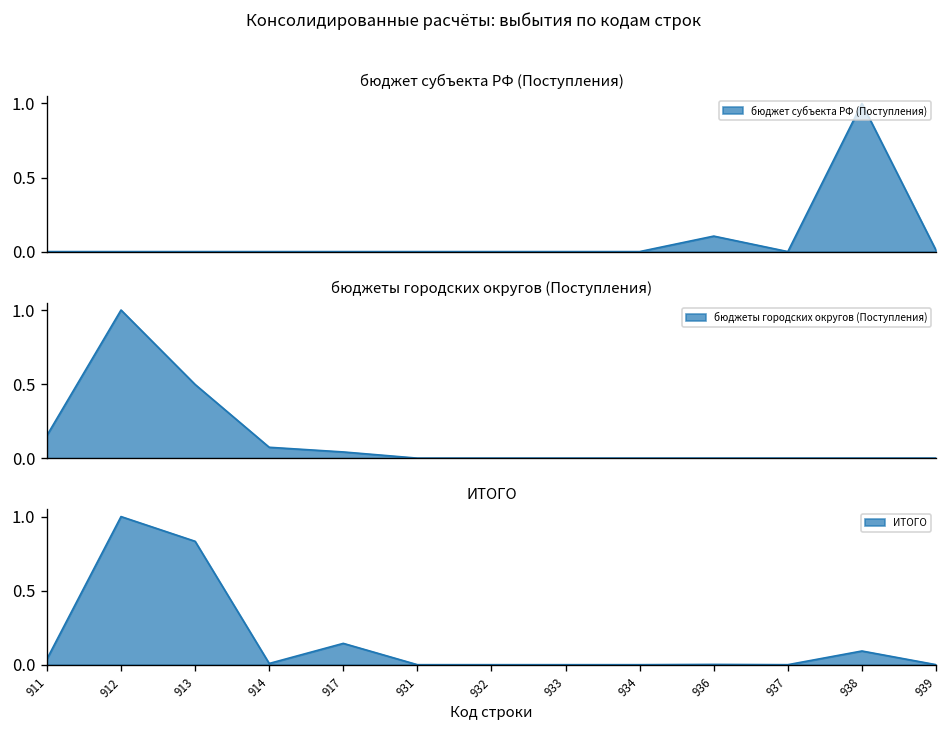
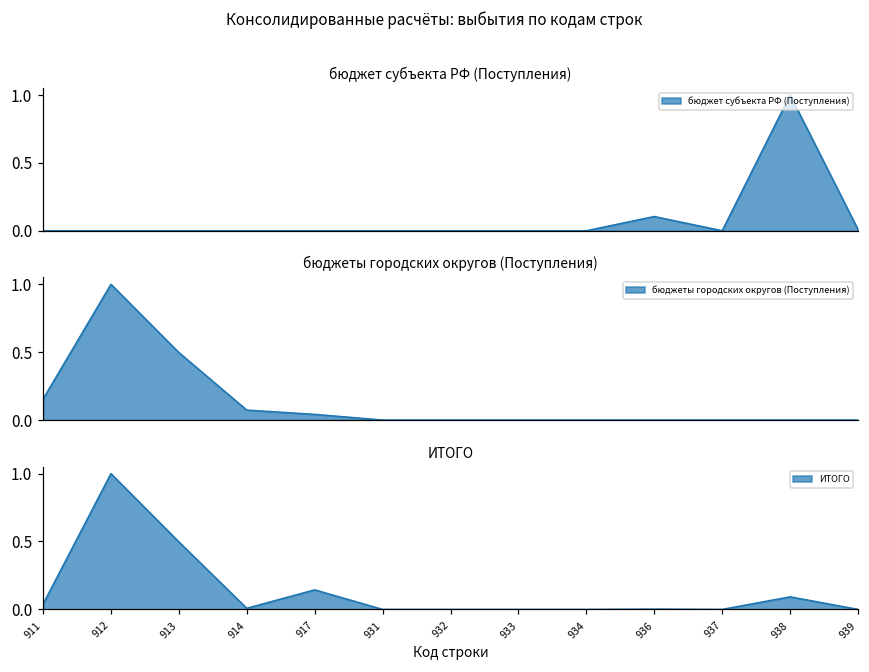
ИТОГО, 913: 0.83 -> 0.50
